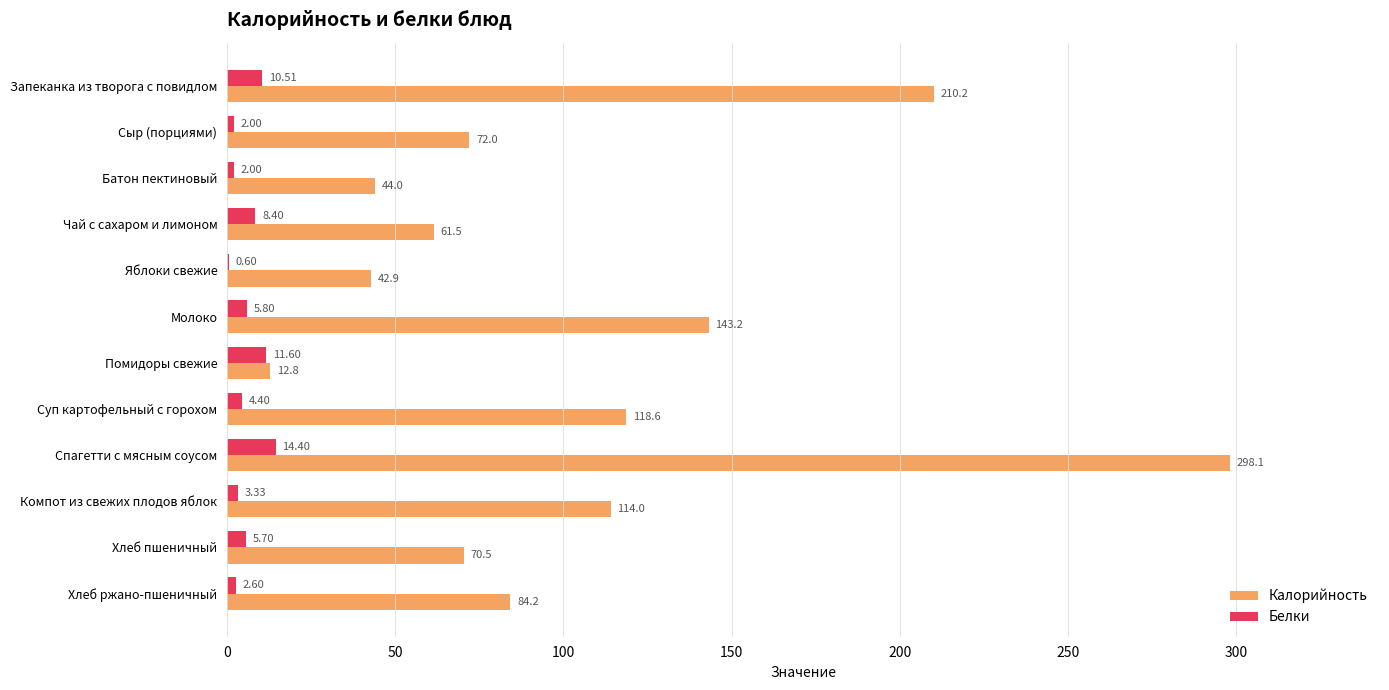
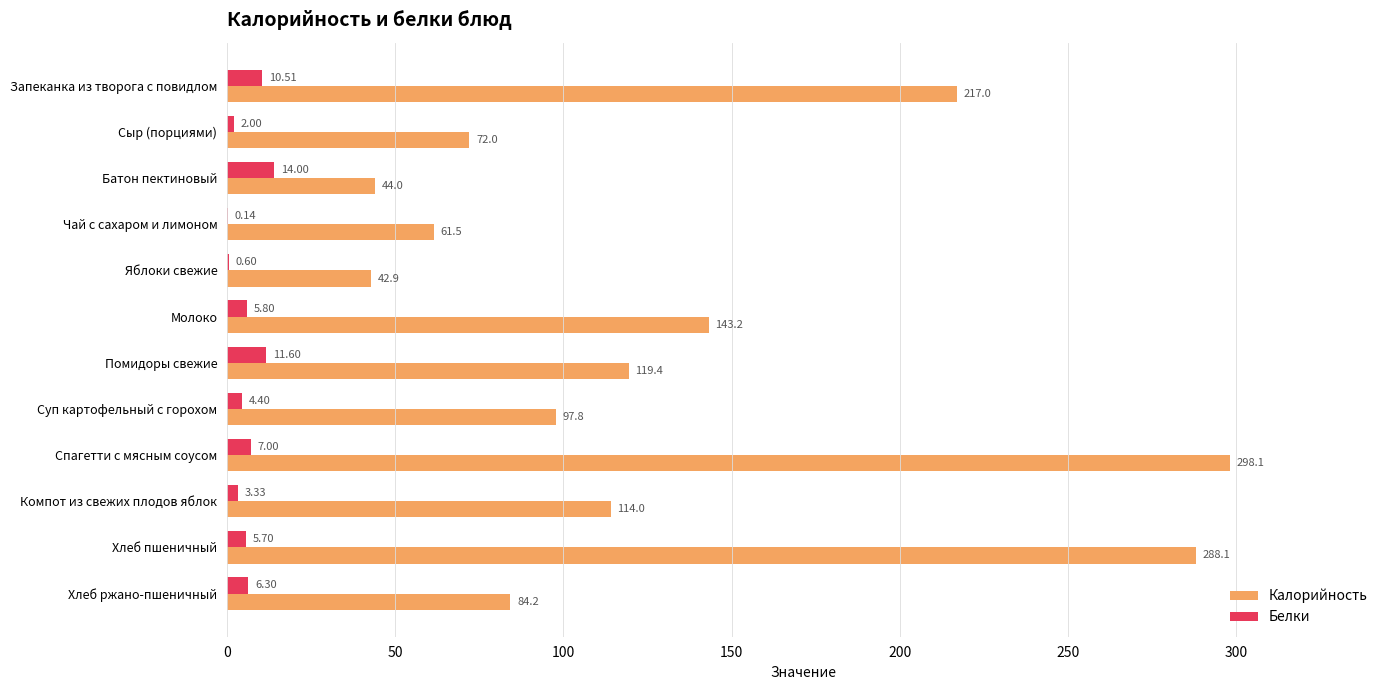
Калорийность, Запеканка из творога с повидлом: 210.2 -> 217.0
Белки, Батон пектиновый: 2.00 -> 14.00
Белки, Чай с сахаром и лимоном: 8.40 -> 0.14
Калорийность, Помидоры свежие: 12.8 -> 119.4
Калорийность, Суп картофельный с горохом: 118.6 -> 97.8
Белки, Спагетти с мясным соусом: 14.40 -> 7.00
Калорийность, Хлеб пшеничный: 70.5 -> 288.1
Белки, Хлеб ржано-пшеничный: 2.60 -> 6.30
